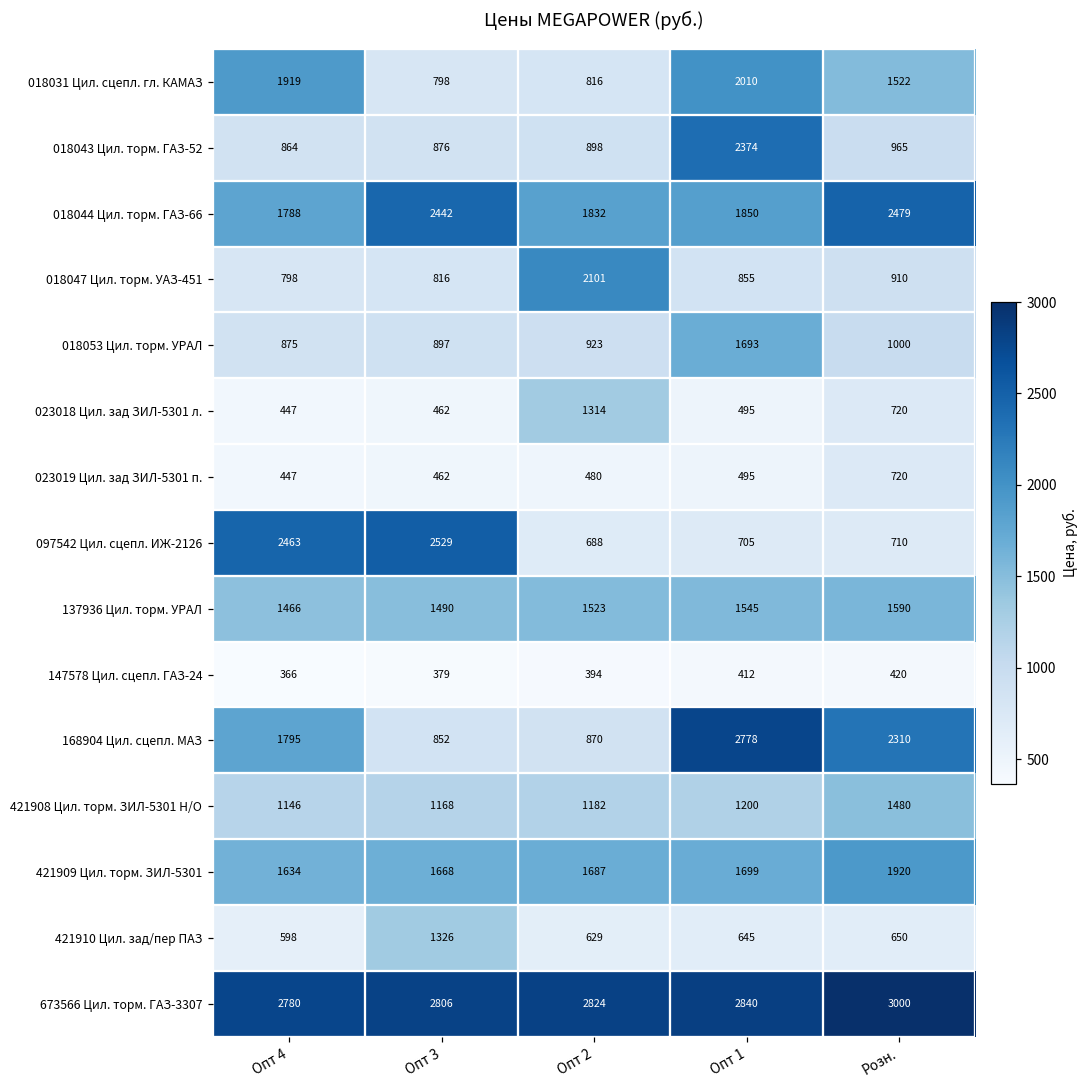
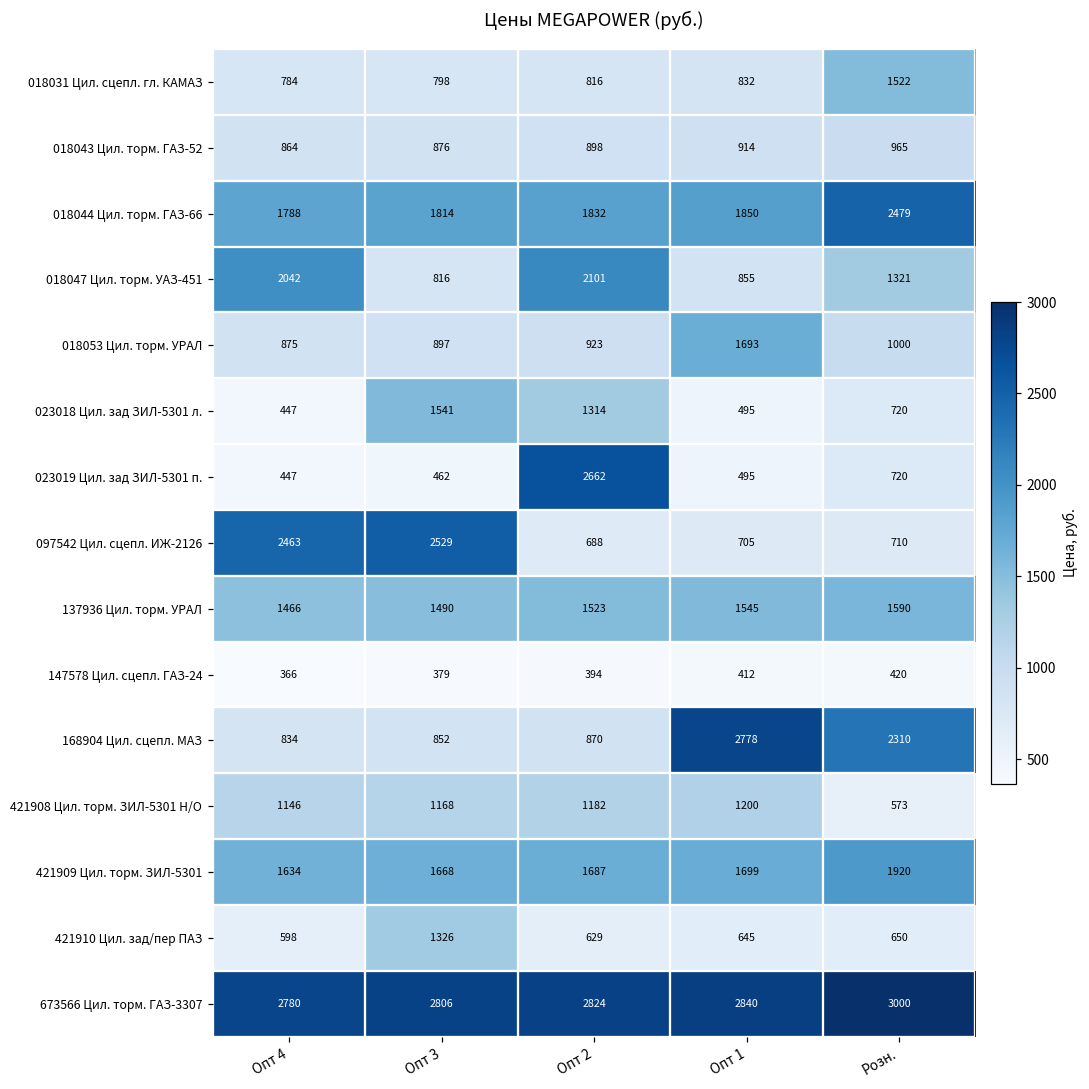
018031 Цил. сцепл. гл. КАМАЗ, Опт 4: 1919 -> 784
018031 Цил. сцепл. гл. КАМАЗ, Опт 1: 2010 -> 832
018043 Цил. торм. ГАЗ-52, Опт 1: 2374 -> 914
018044 Цил. торм. ГАЗ-66, Опт 3: 2442 -> 1814
018047 Цил. торм. УАЗ-451, Опт 4: 798 -> 2042
018047 Цил. торм. УАЗ-451, Розн.: 910 -> 1321
023018 Цил. зад ЗИЛ-5301 л., Опт 3: 462 -> 1541
023019 Цил. зад ЗИЛ-5301 п., Опт 2: 480 -> 2662
168904 Цил. сцепл. МАЗ, Опт 4: 1795 -> 834
421908 Цил. торм. ЗИЛ-5301 Н/О, Розн.: 1480 -> 573
